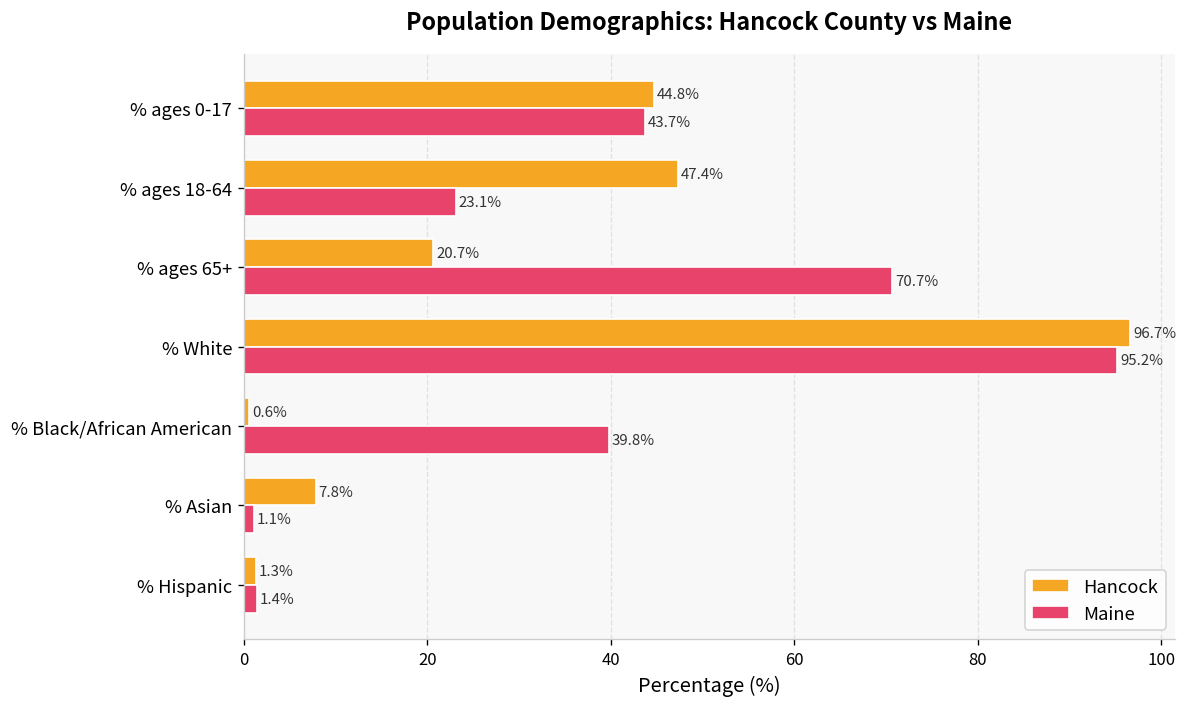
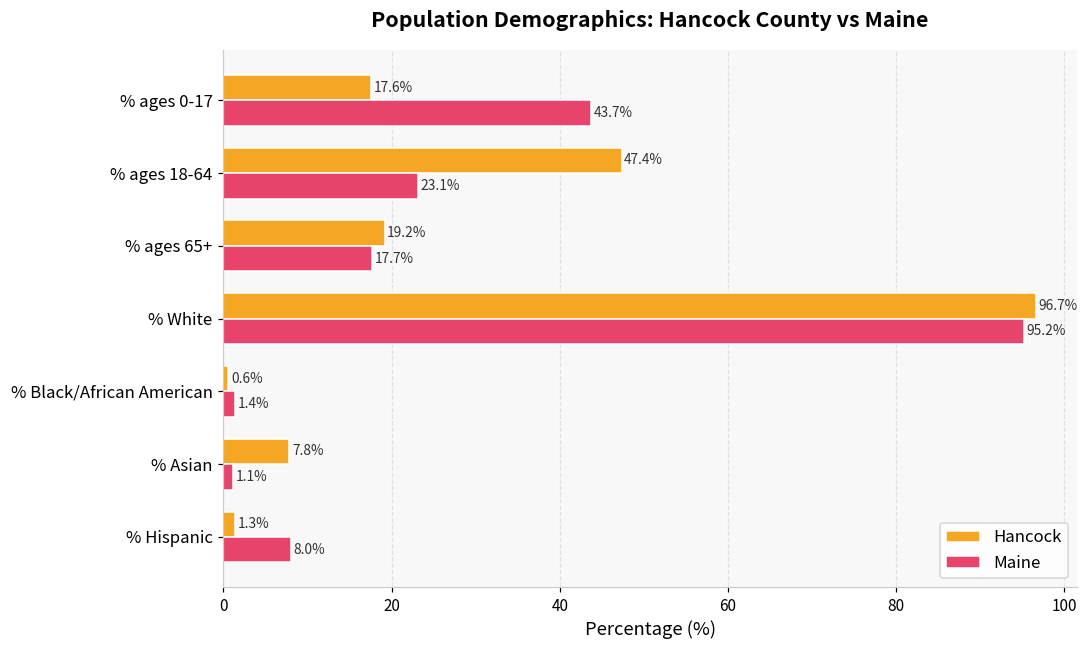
Hancock, % ages 0-17: 44.8% -> 17.6%
Hancock, % ages 65+: 20.7% -> 19.2%
Maine, % ages 65+: 70.7% -> 17.7%
Maine, % Black/African American: 39.8% -> 1.4%
Maine, % Hispanic: 1.4% -> 8.0%
